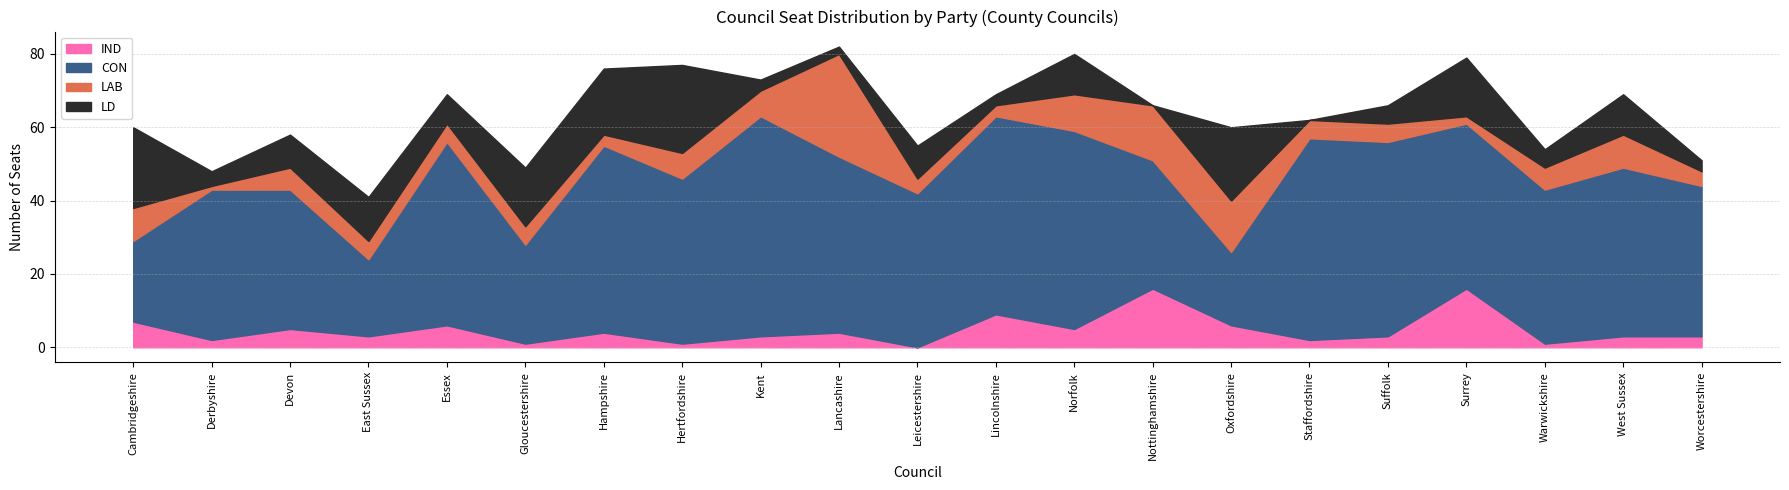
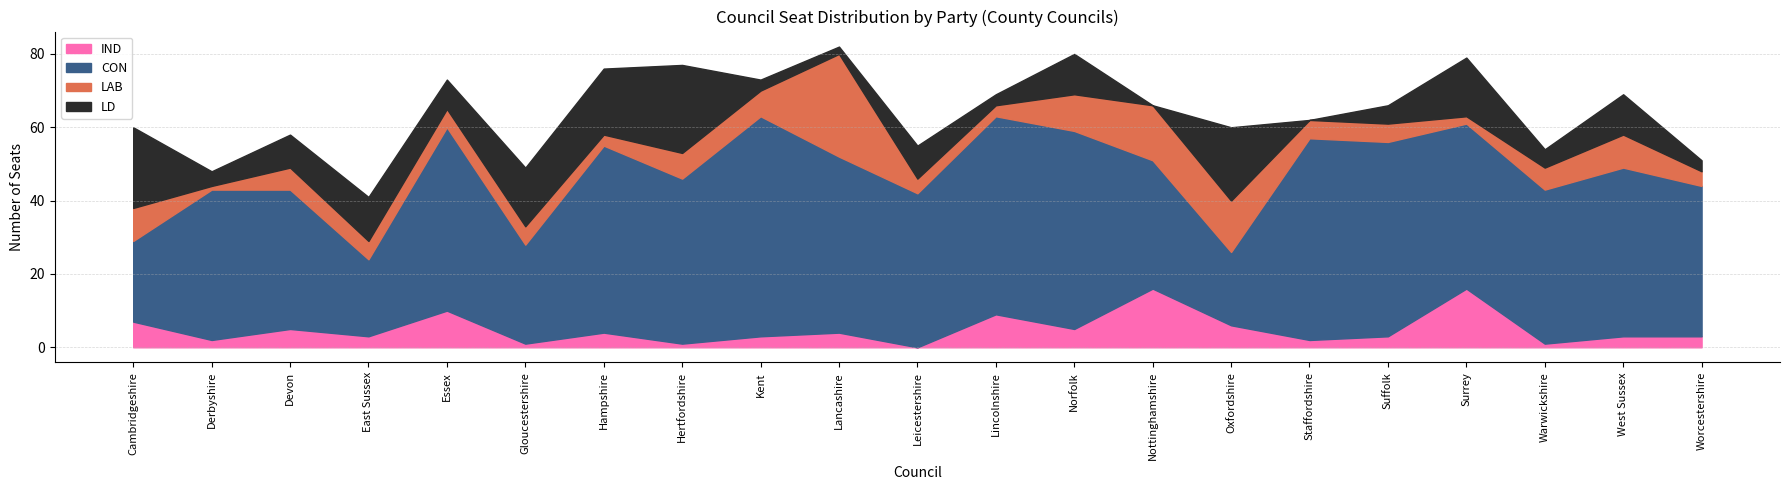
IND, Essex: 6 -> 10
